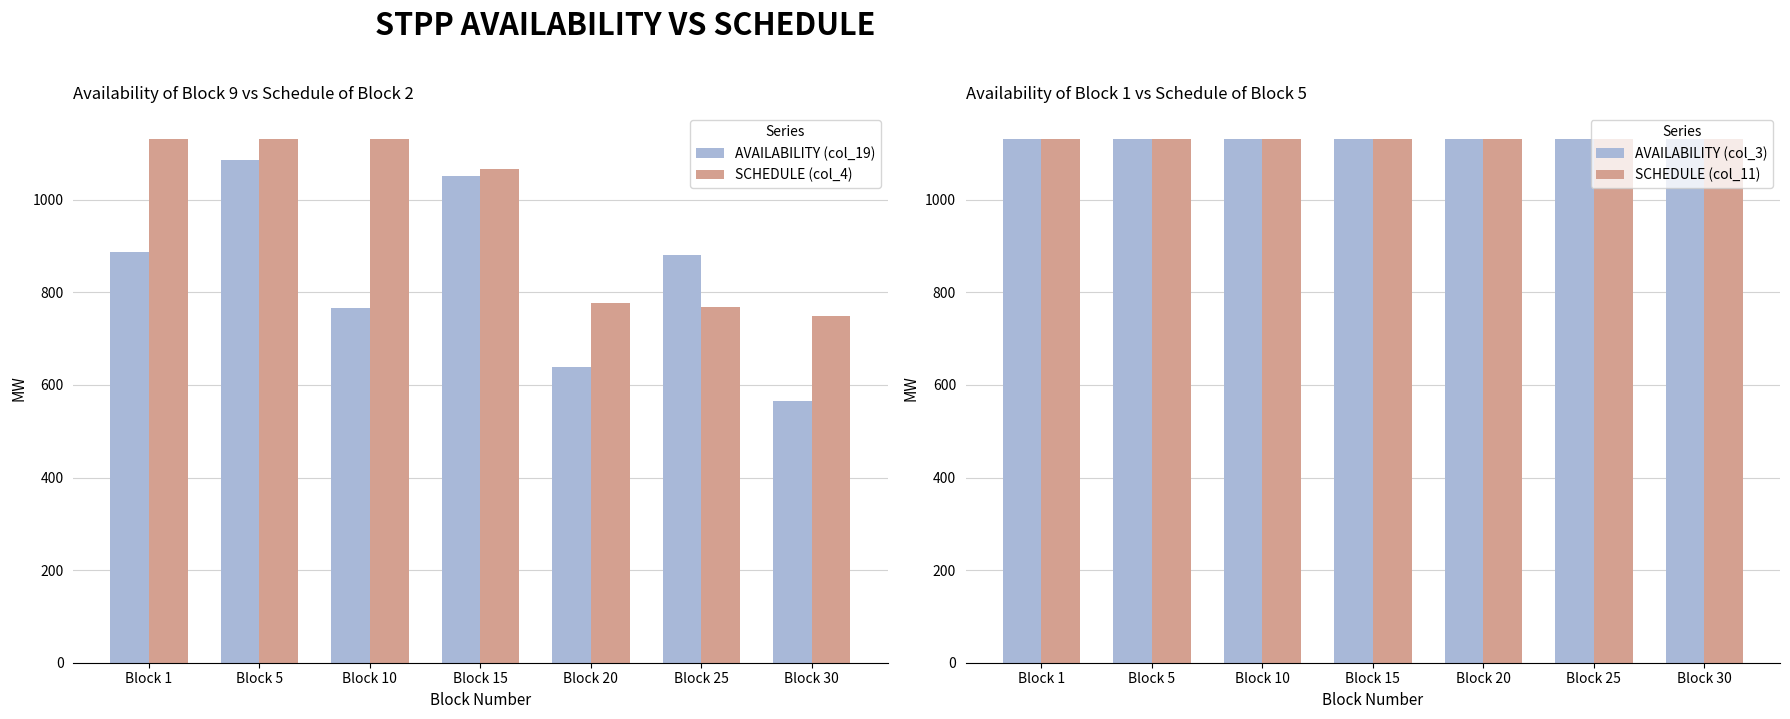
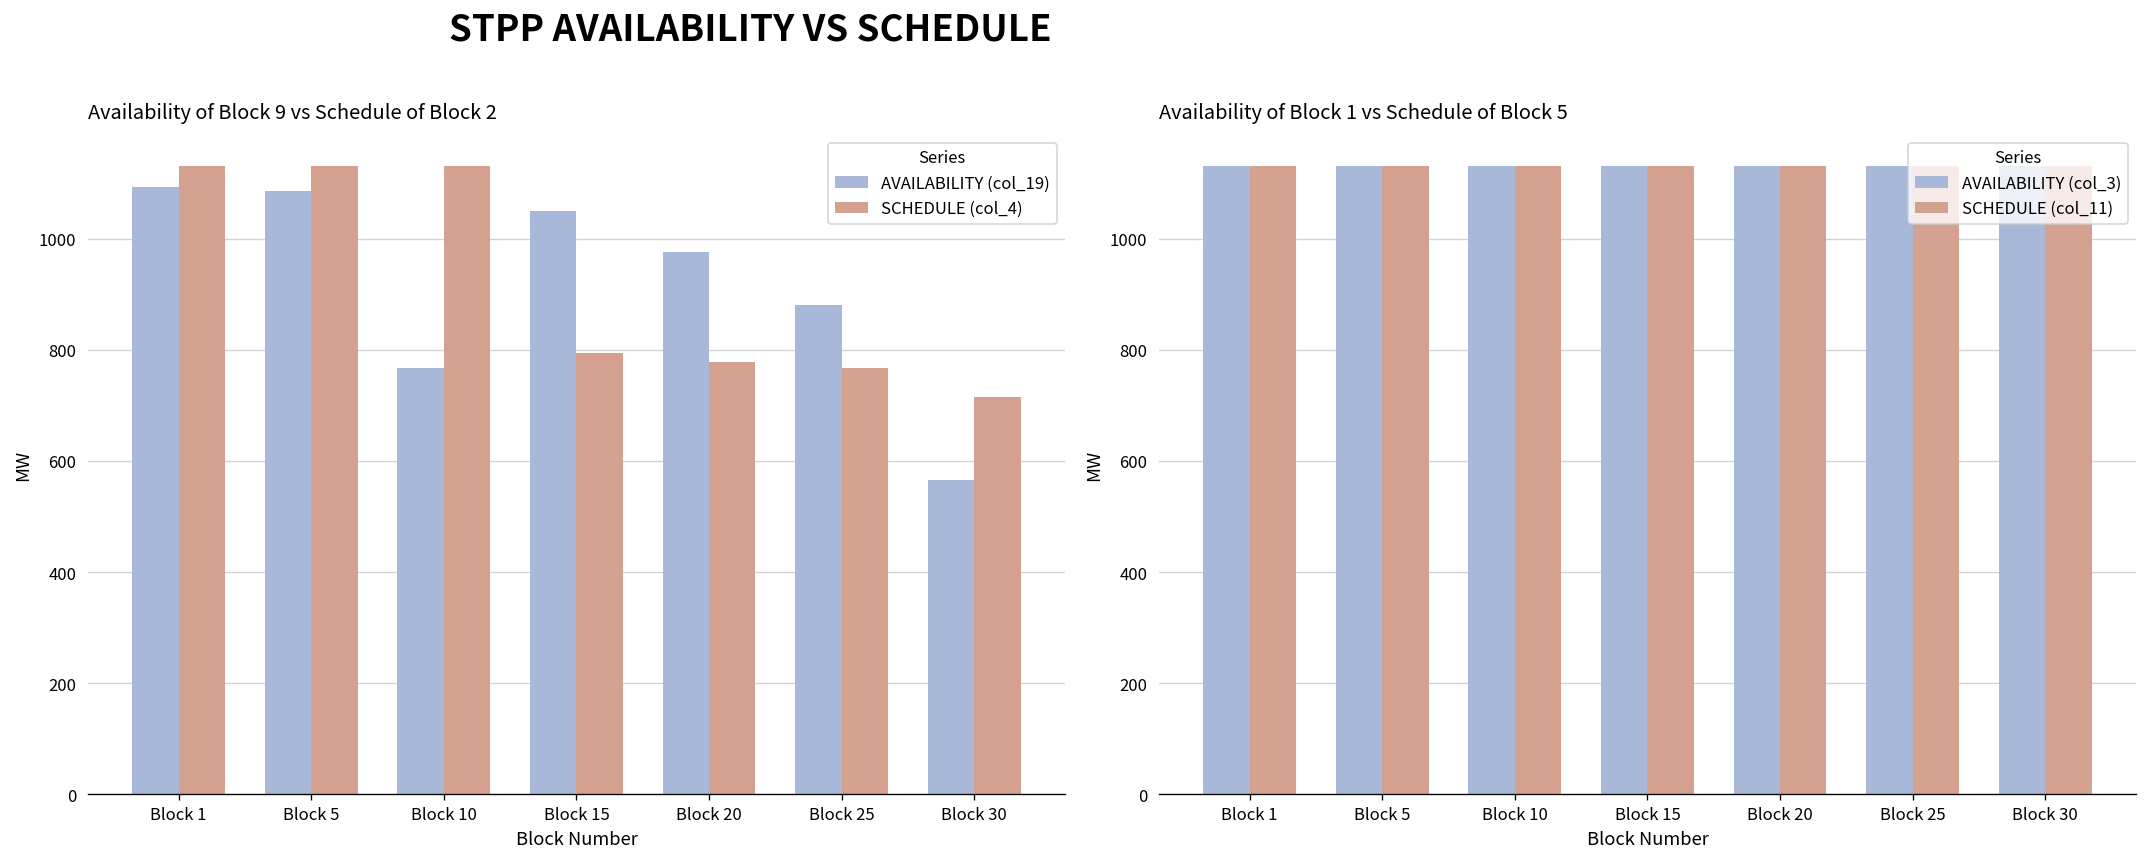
Availability of Block 9 vs Schedule of Block 2, AVAILABILITY (col_19), Block 1: 890 -> 1090
Availability of Block 9 vs Schedule of Block 2, SCHEDULE (col_4), Block 15: 1070 -> 790
Availability of Block 9 vs Schedule of Block 2, AVAILABILITY (col_19), Block 20: 640 -> 980
Availability of Block 9 vs Schedule of Block 2, SCHEDULE (col_4), Block 30: 750 -> 720
